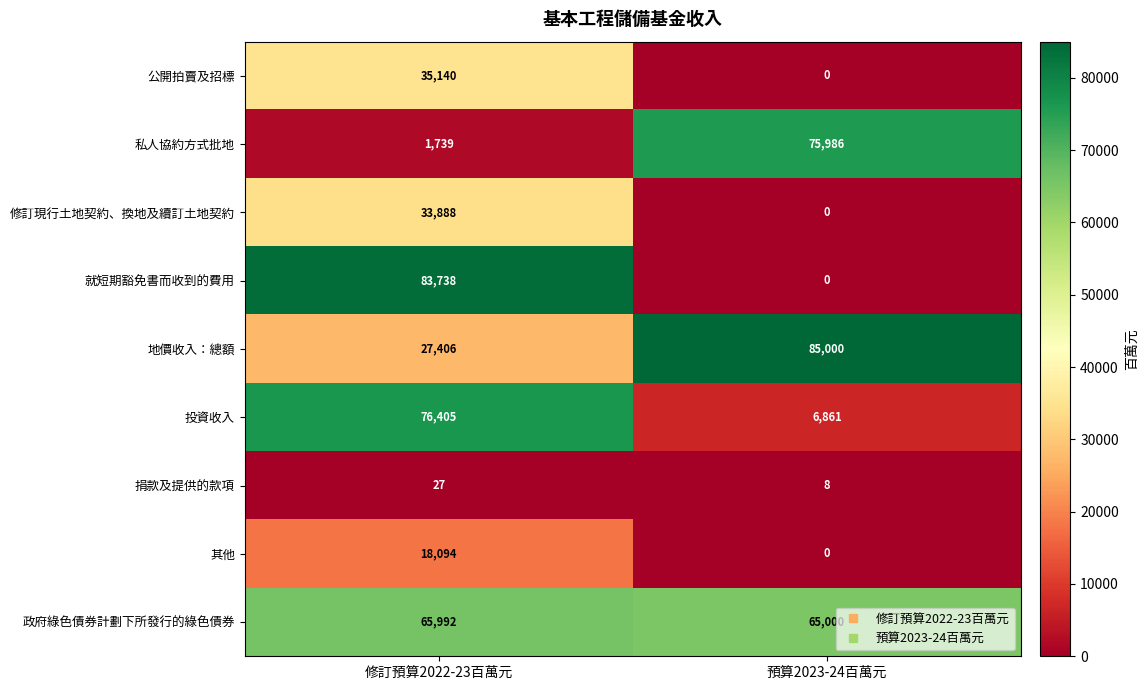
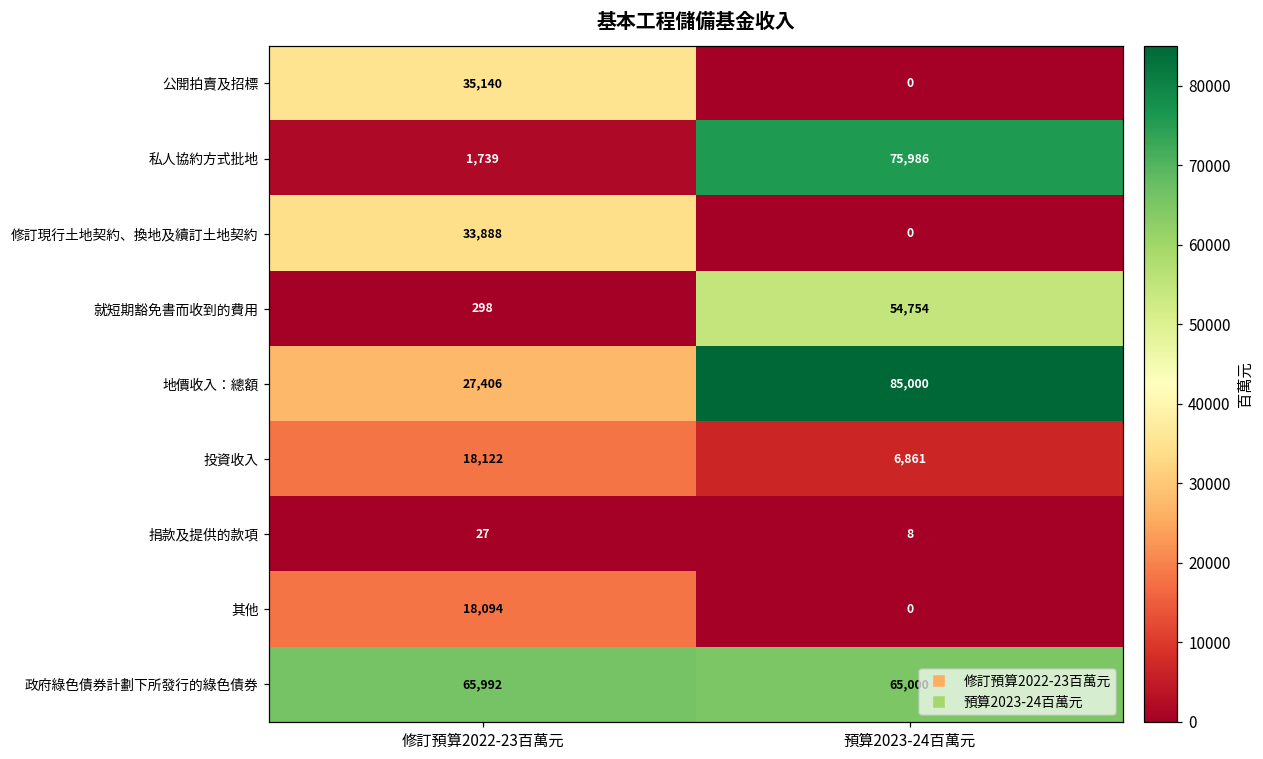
就短期豁免書而收到的費用, 修訂預算2022-23百萬元: 83,738 -> 298
就短期豁免書而收到的費用, 預算2023-24百萬元: 0 -> 54,754
投資收入, 修訂預算2022-23百萬元: 76,405 -> 18,122
